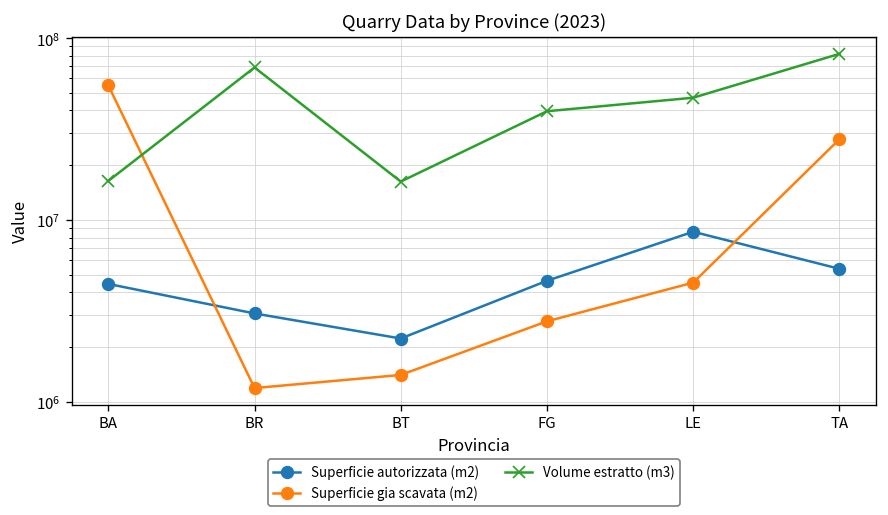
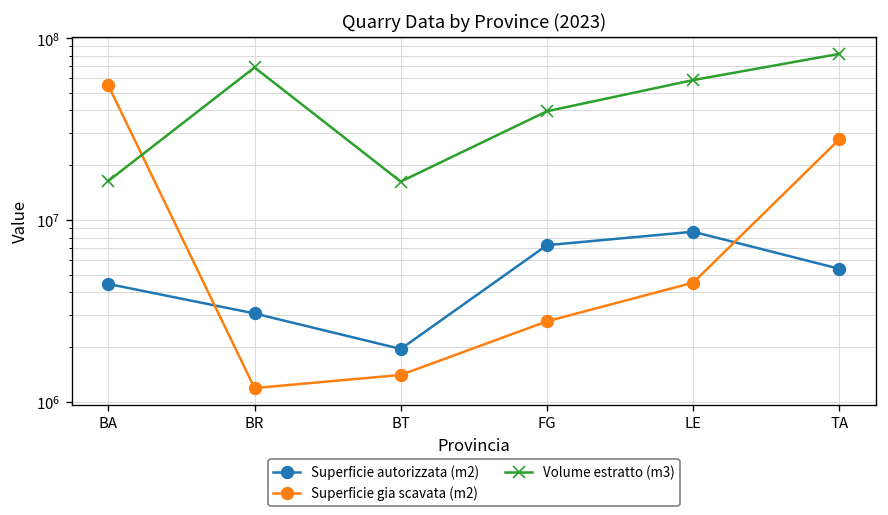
Superficie autorizzata (m2), BT: 2200000 -> 2000000
Superficie autorizzata (m2), FG: 4600000 -> 7000000
Volume estratto (m3), LE: 47000000 -> 59000000
